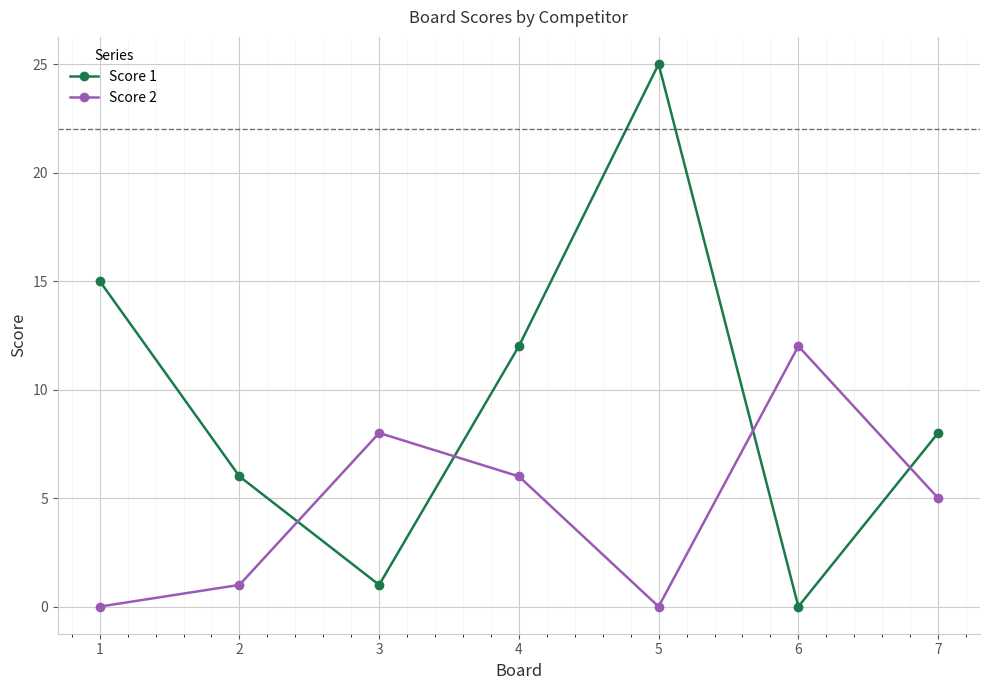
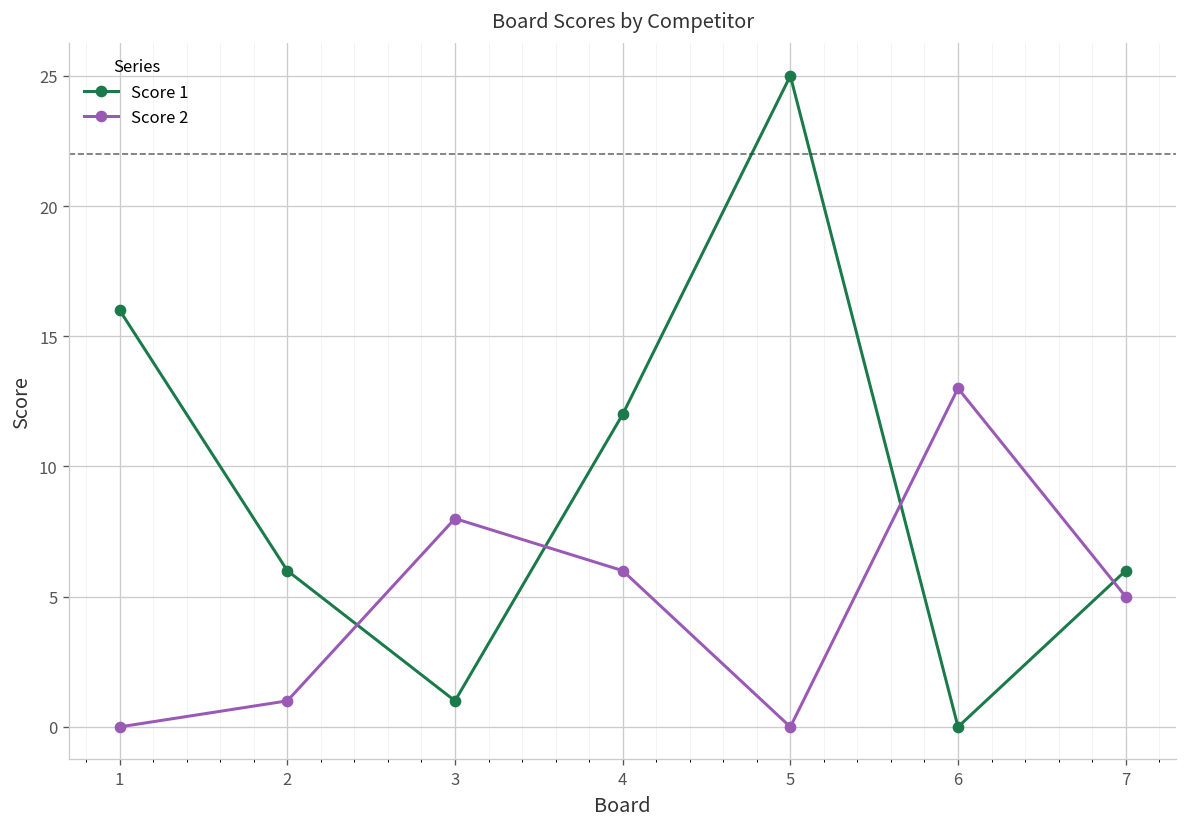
Score 1, 1: 15 -> 16
Score 2, 6: 12 -> 13
Score 1, 7: 8 -> 6
